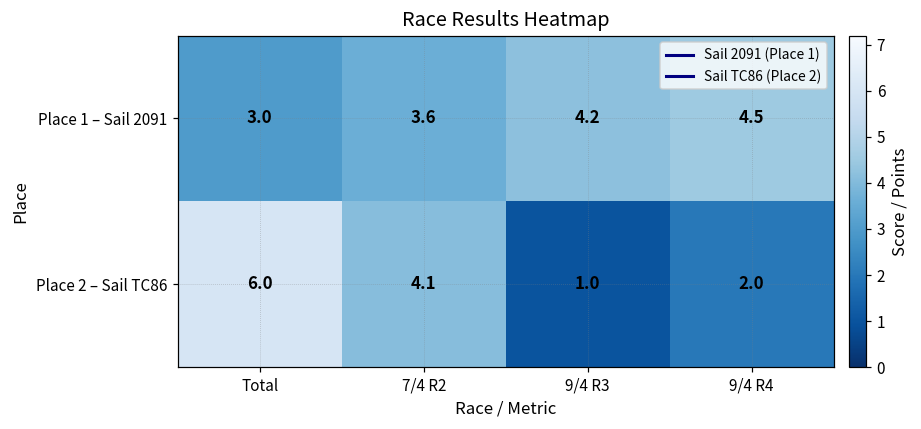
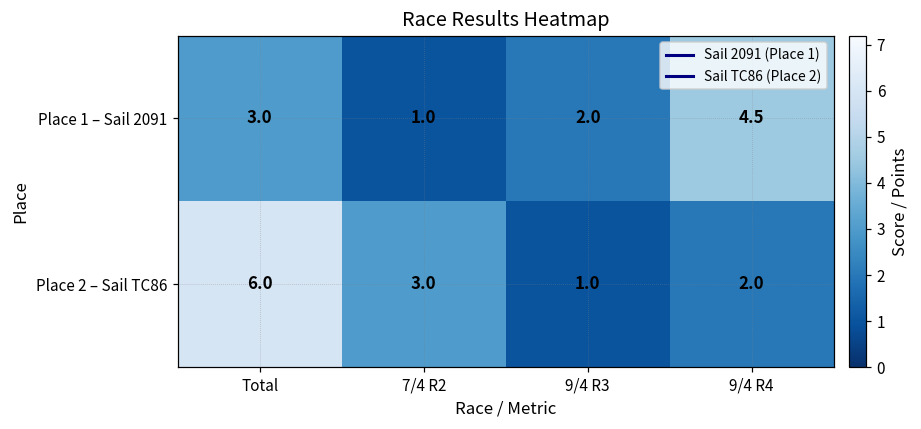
Place 1 – Sail 2091, 7/4 R2: 3.6 -> 1.0
Place 1 – Sail 2091, 9/4 R3: 4.2 -> 2.0
Place 2 – Sail TC86, 7/4 R2: 4.1 -> 3.0
